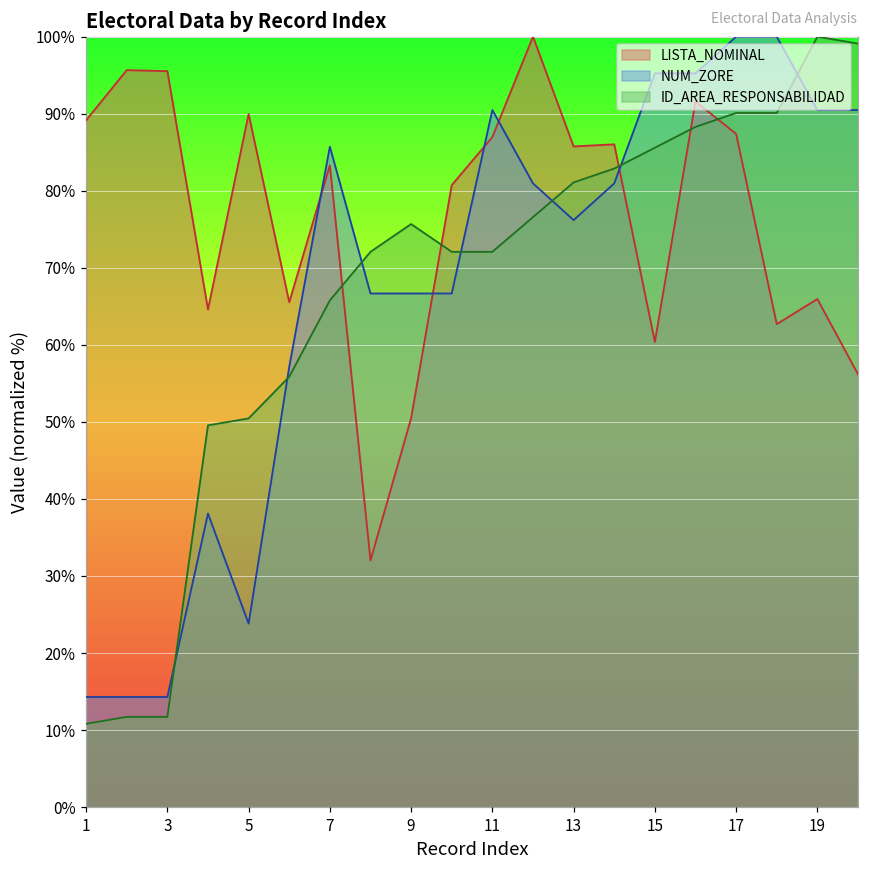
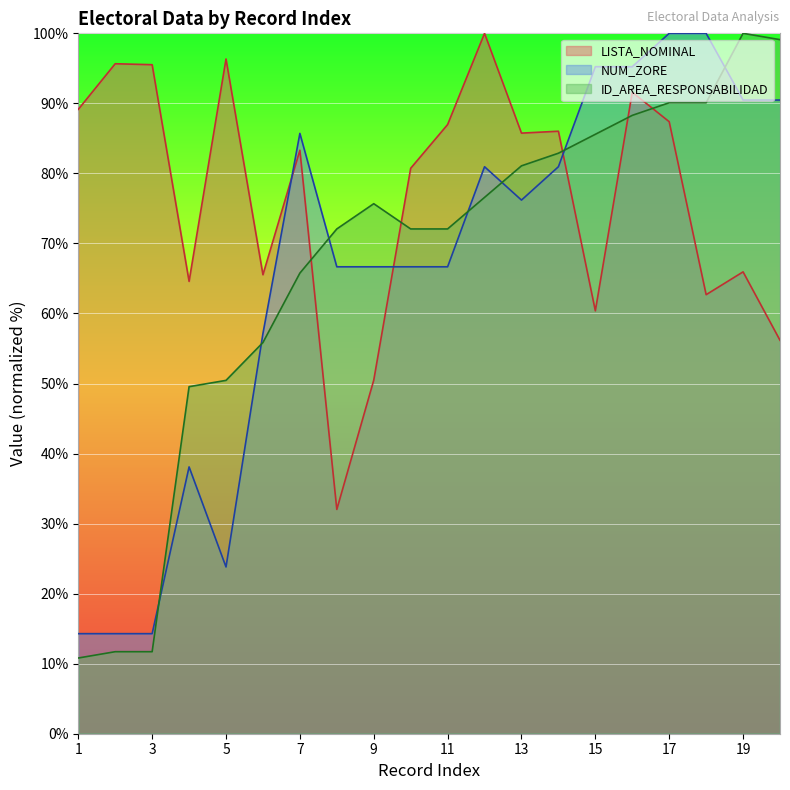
LISTA_NOMINAL, 5: 90% -> 96%
NUM_ZORE, 11: 90% -> 67%
